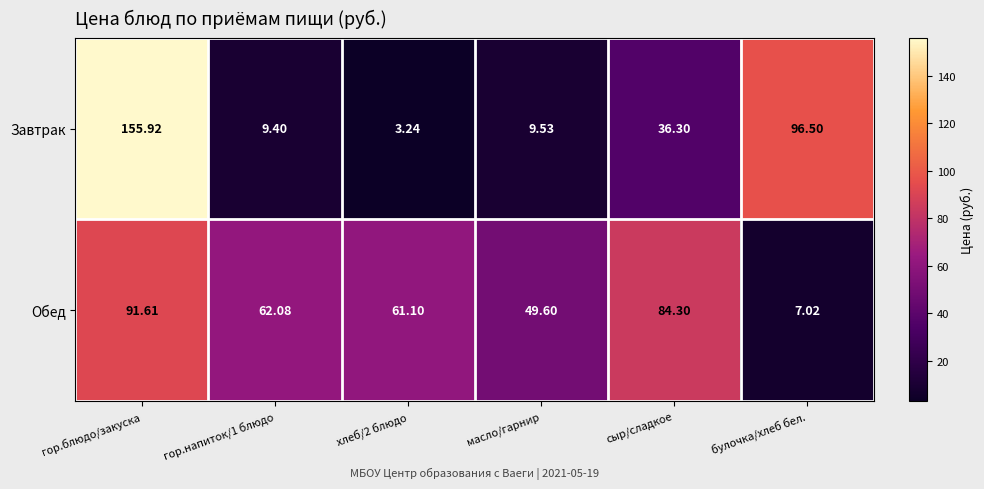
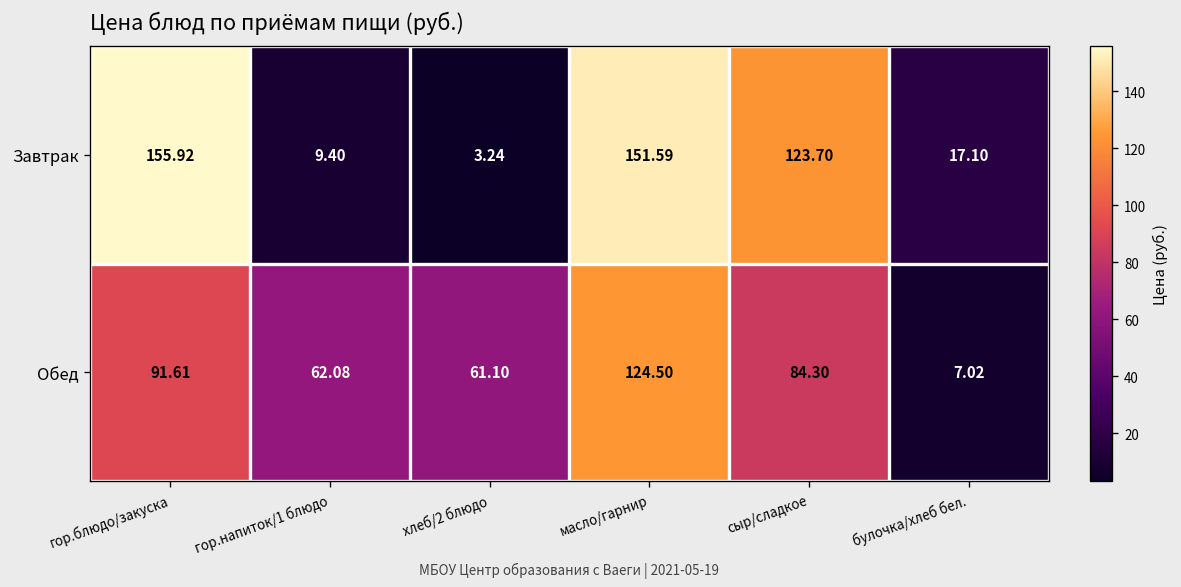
Завтрак, масло/гарнир: 9.53 -> 151.59
Завтрак, сыр/сладкое: 36.30 -> 123.70
Завтрак, булочка/хлеб бел.: 96.50 -> 17.10
Обед, масло/гарнир: 49.60 -> 124.50
